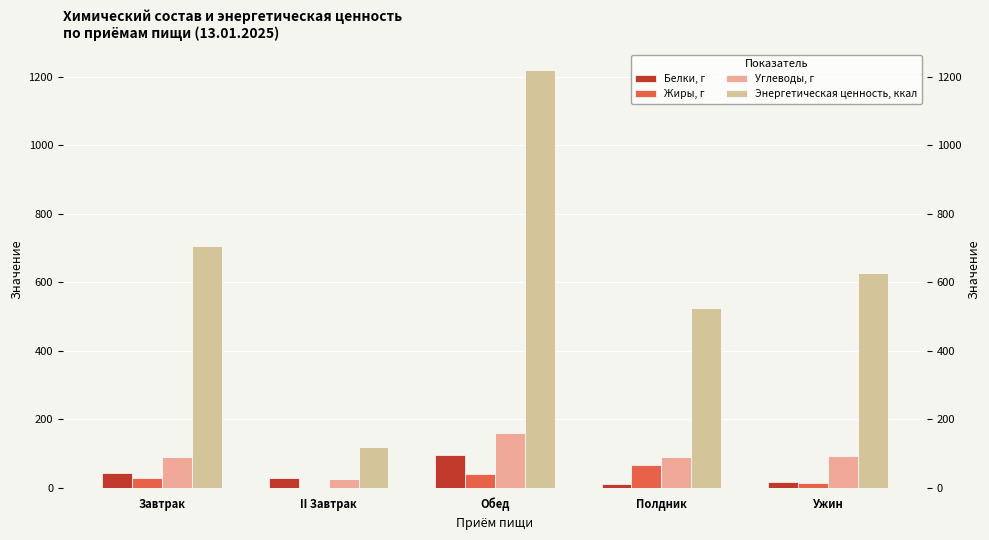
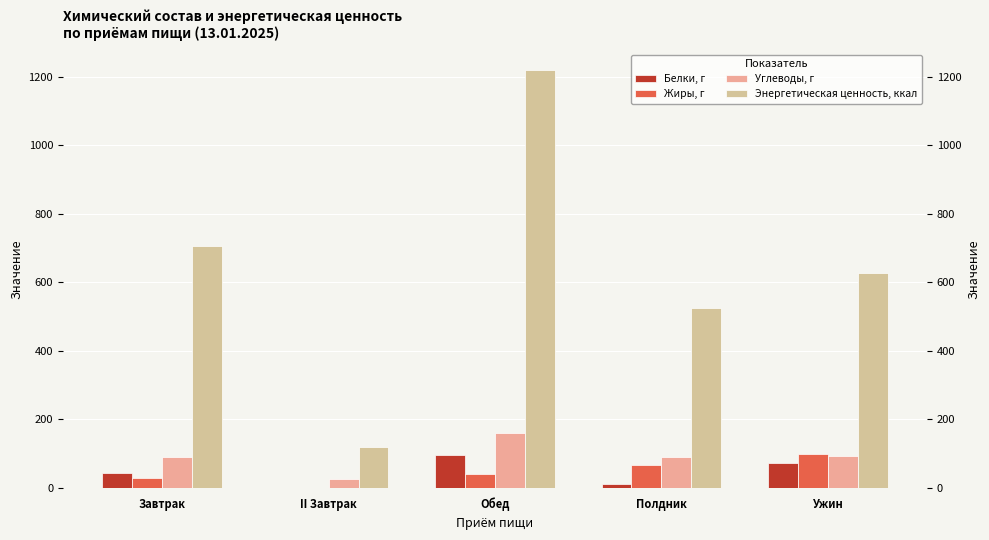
Белки, г, II Завтрак: 30 -> 0
Белки, г, Ужин: 20 -> 70
Жиры, г, Ужин: 20 -> 100
